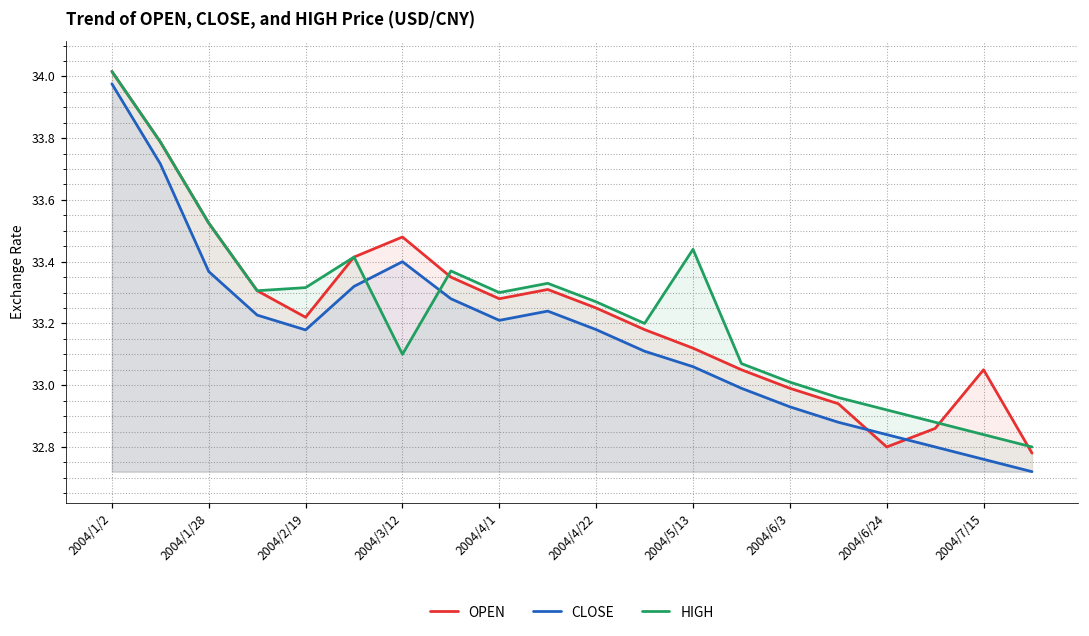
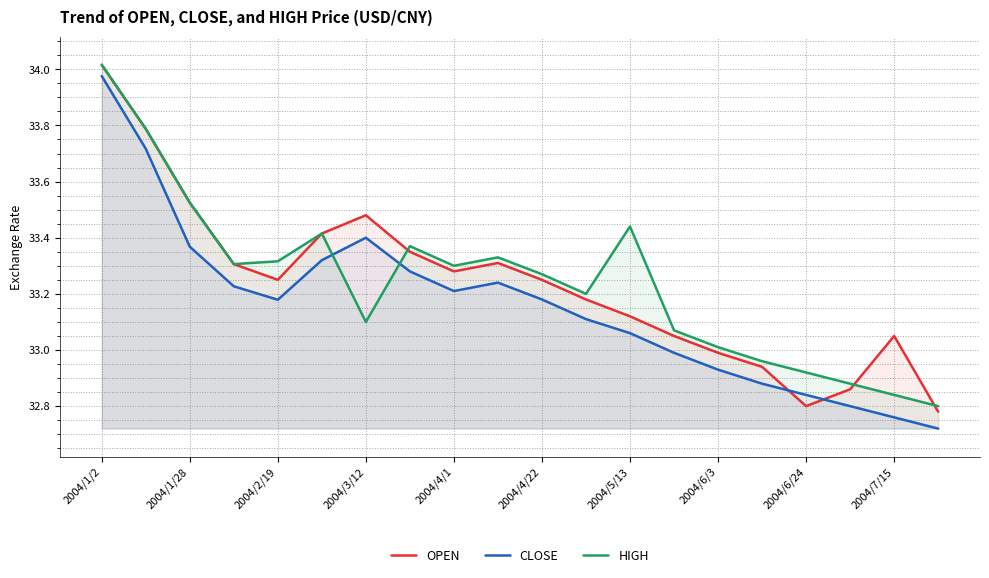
OPEN, 2004/2/19: 33.22 -> 33.25
